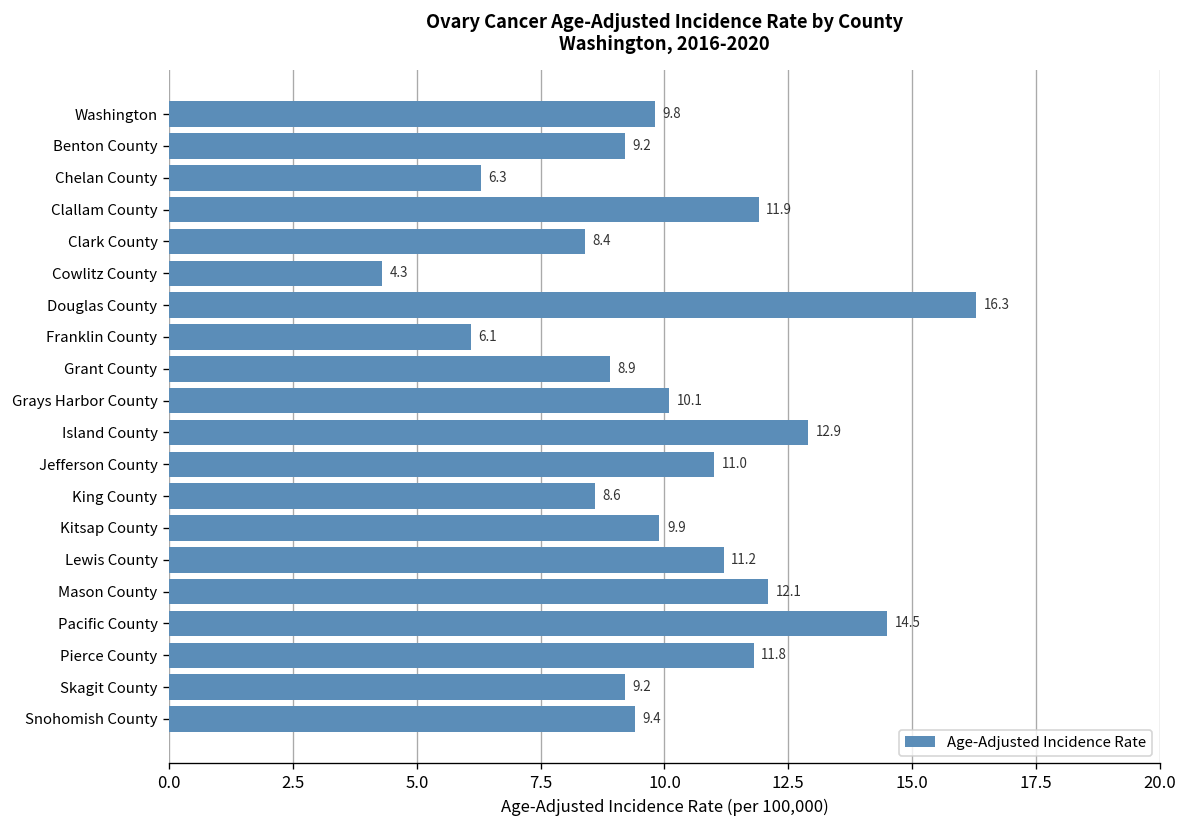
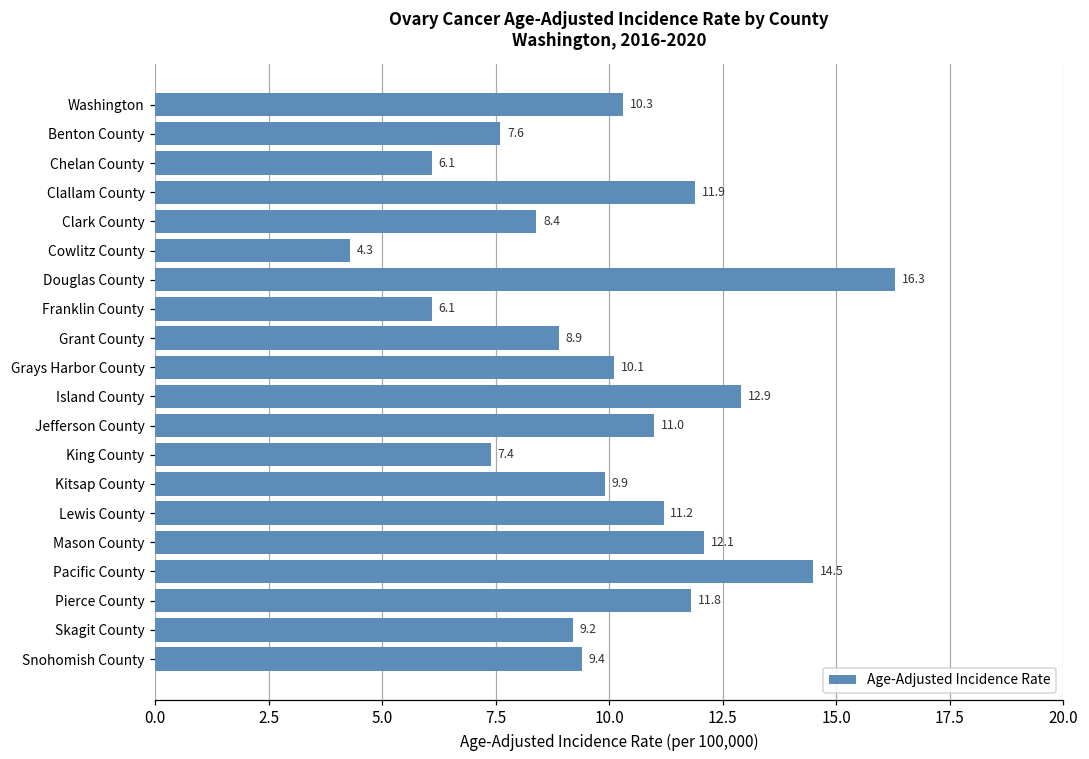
Washington: 9.8 -> 10.3
Benton County: 9.2 -> 7.6
Chelan County: 6.3 -> 6.1
King County: 8.6 -> 7.4
